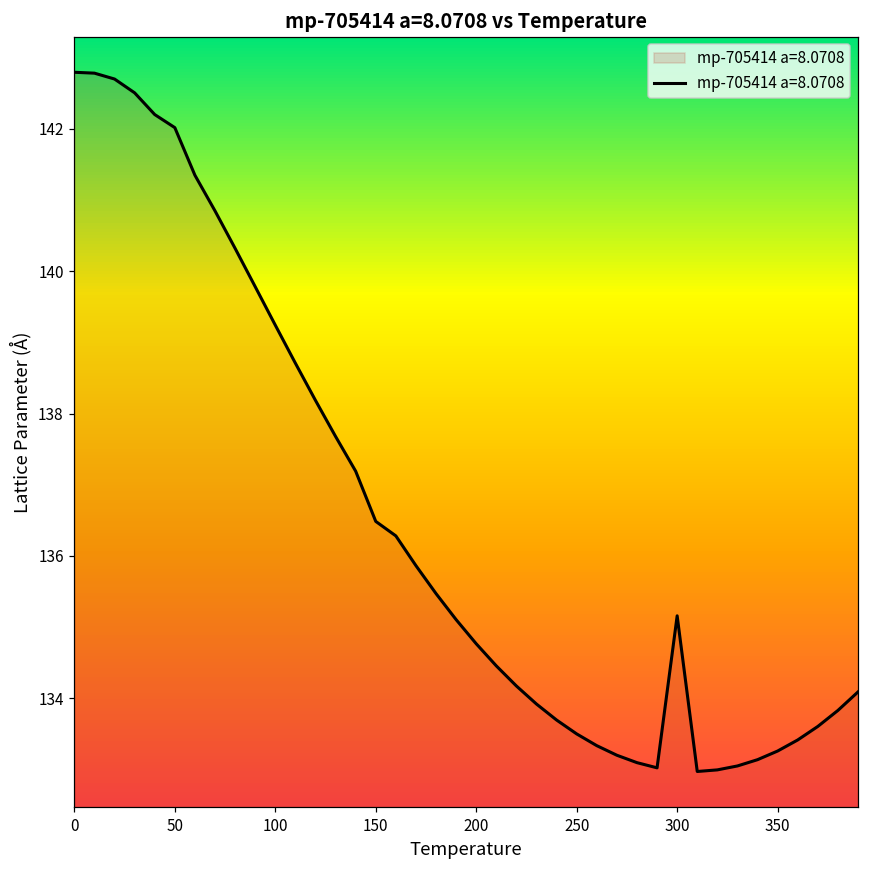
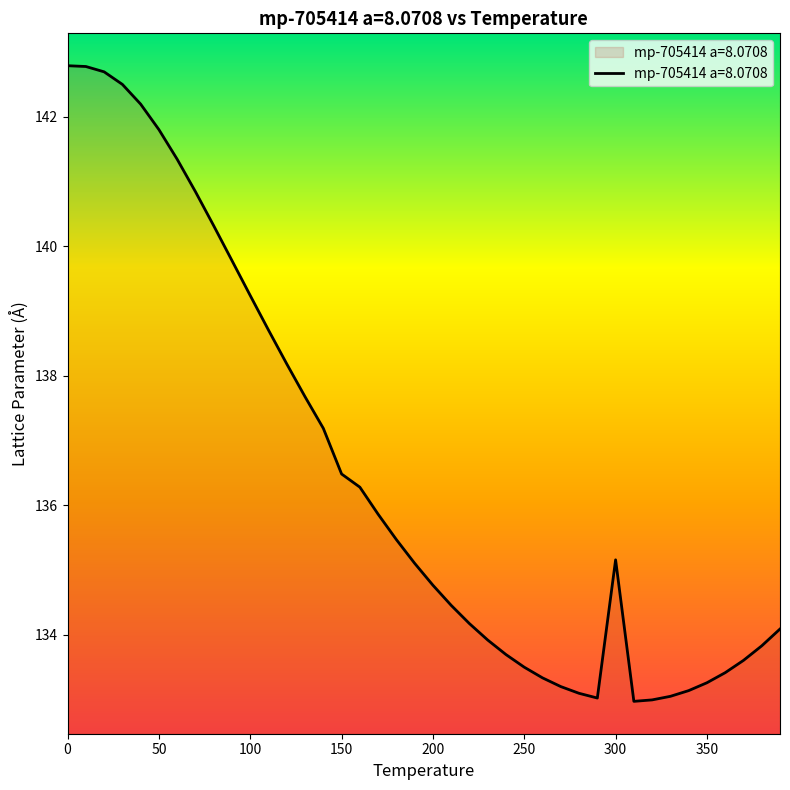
50: 142.0 -> 141.8
